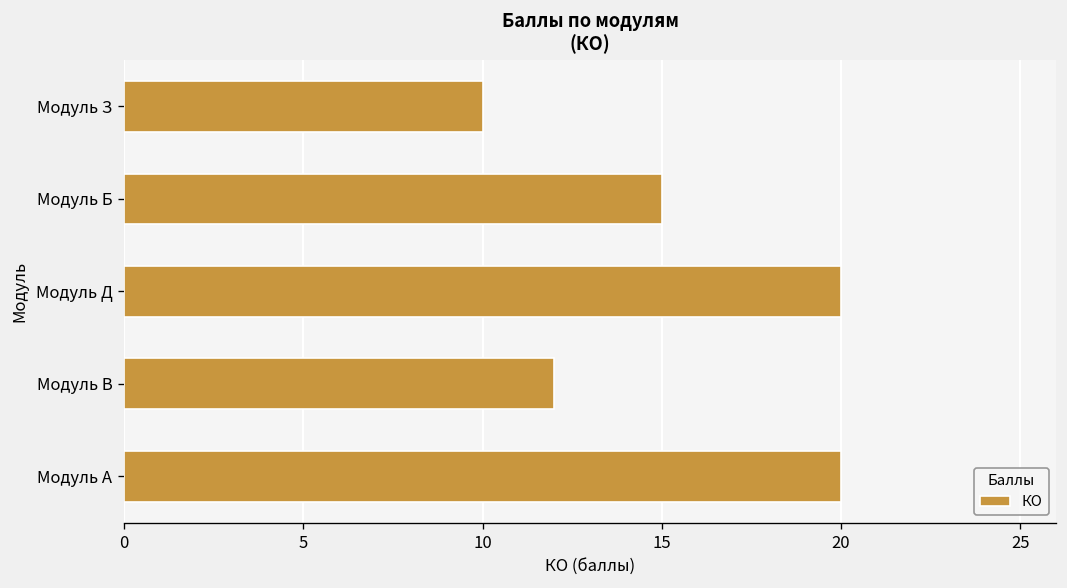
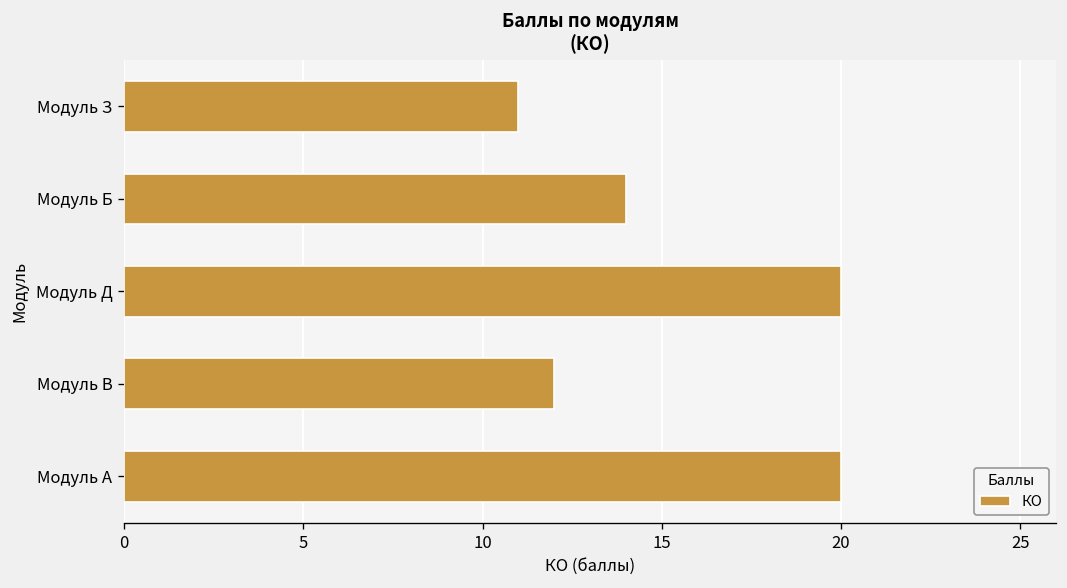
Модуль З: 10 -> 11
Модуль Б: 15 -> 14
